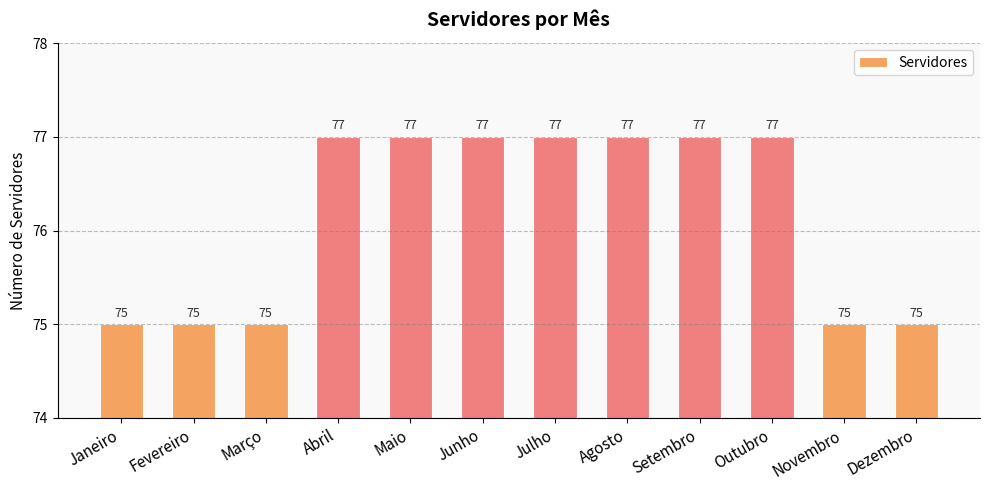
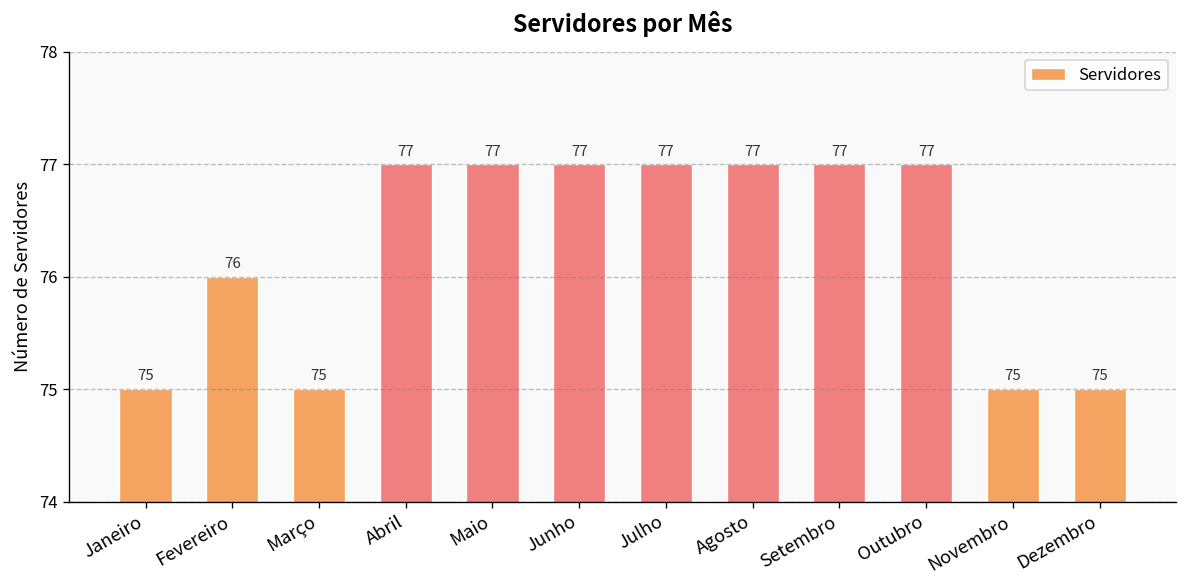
Fevereiro: 75 -> 76
